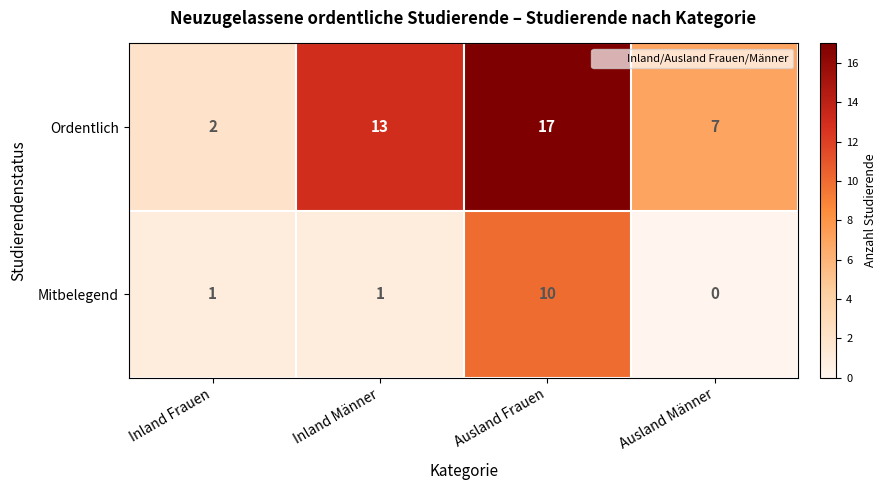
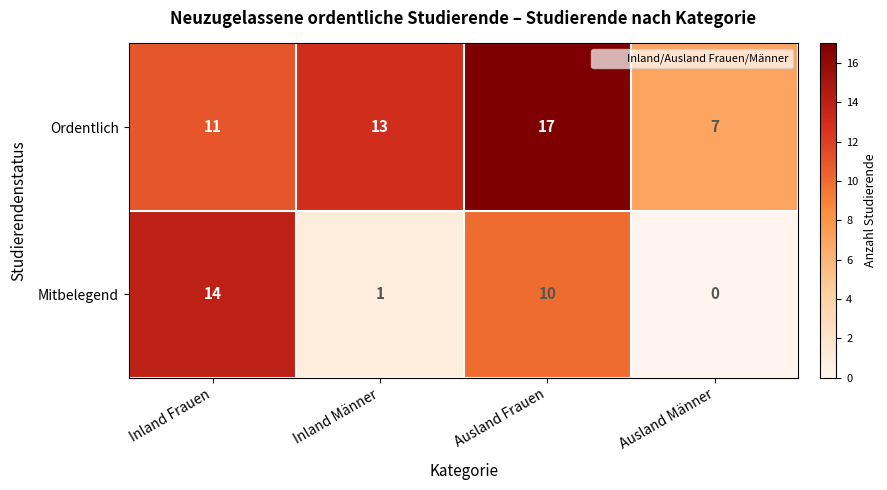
Ordentlich, Inland Frauen: 2 -> 11
Mitbelegend, Inland Frauen: 1 -> 14
